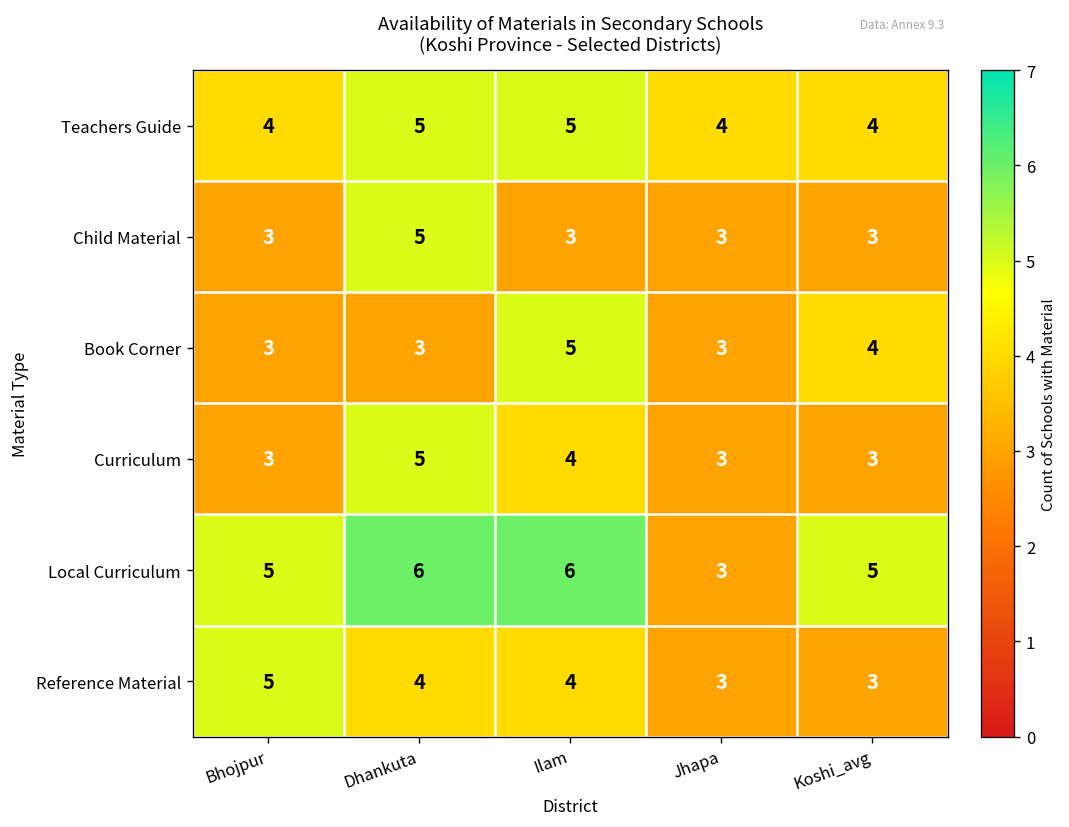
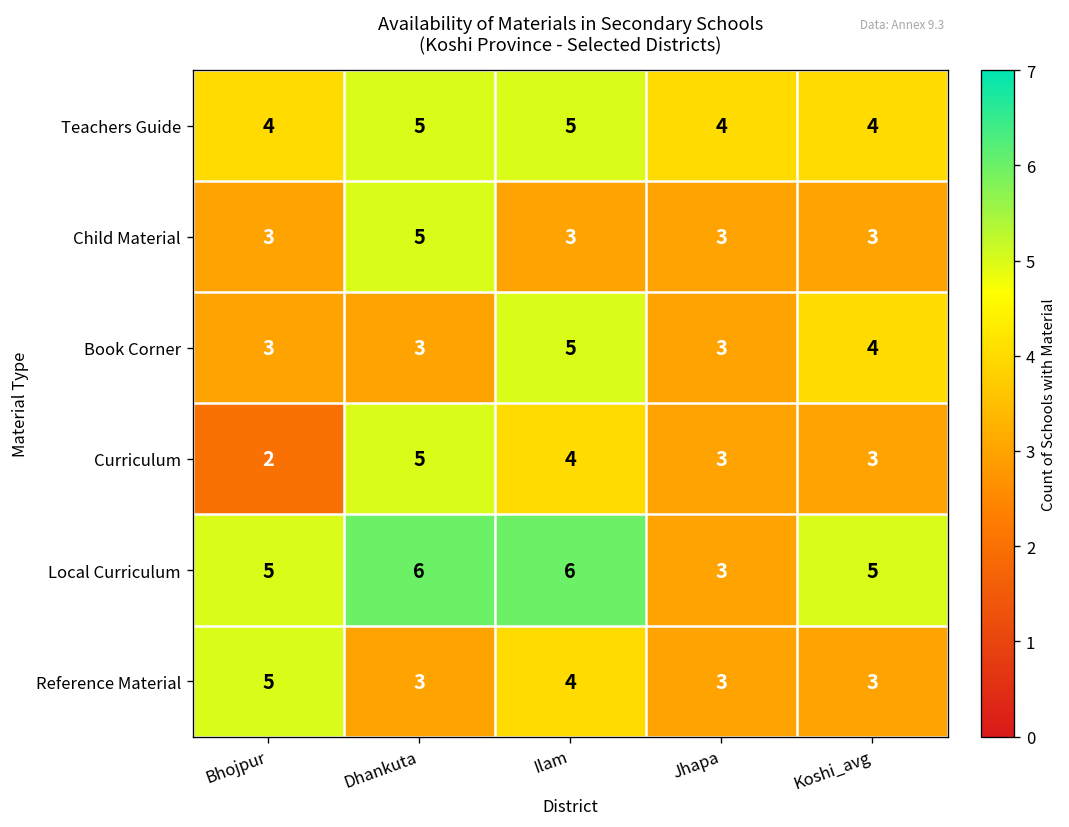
Curriculum, Bhojpur: 3 -> 2
Reference Material, Dhankuta: 4 -> 3
